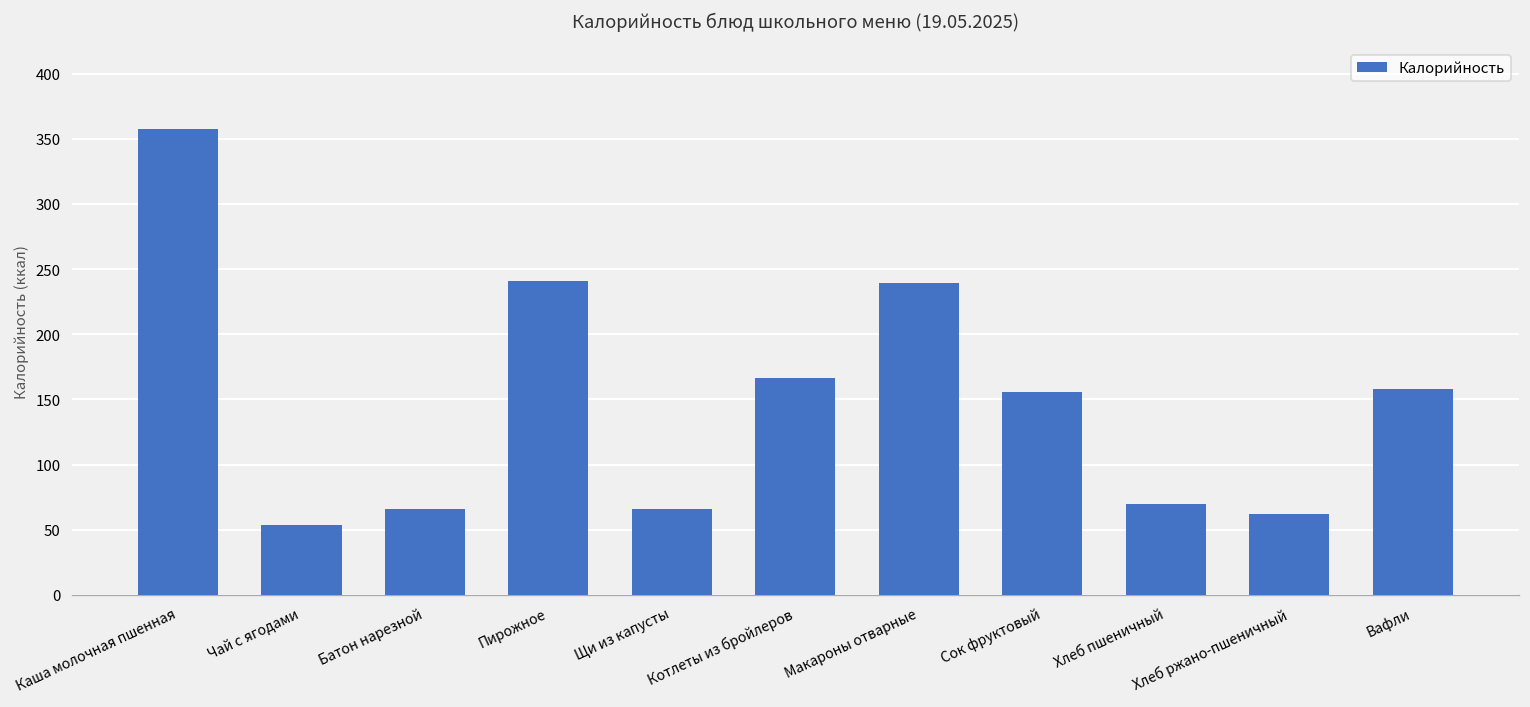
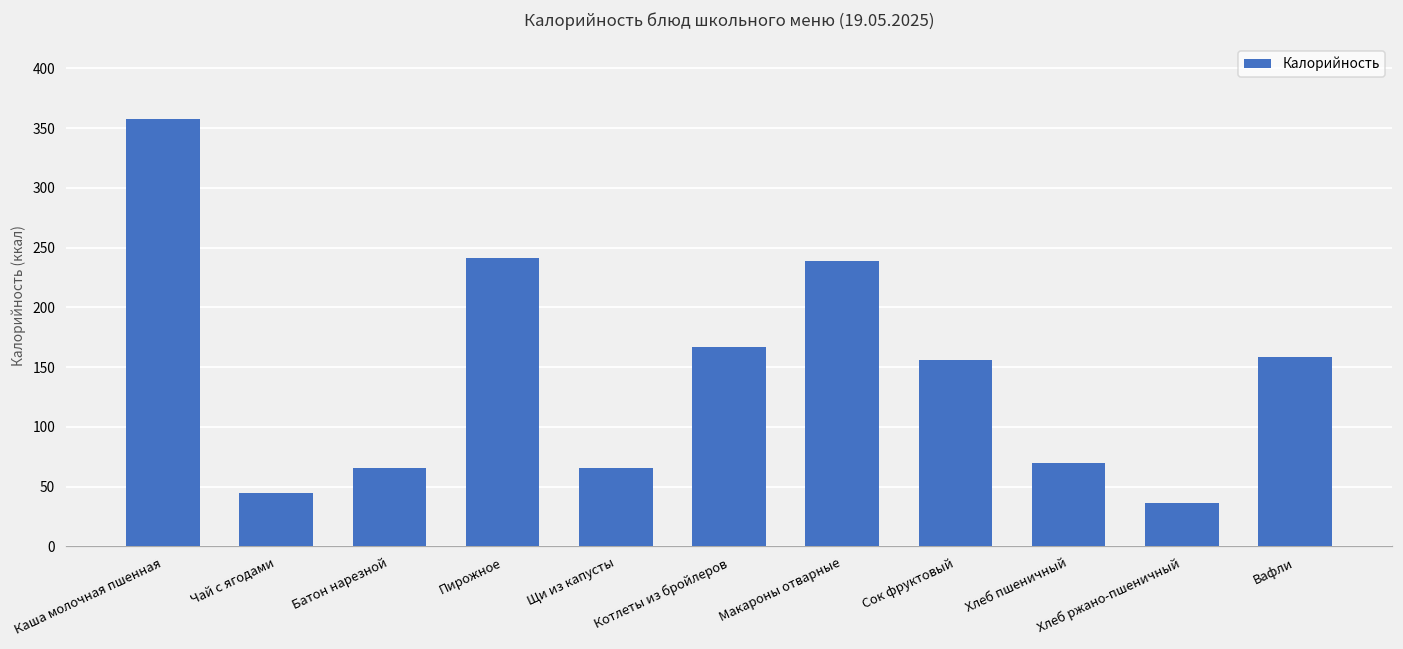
Чай с ягодами: 54 -> 45
Хлеб ржано-пшеничный: 62 -> 36
